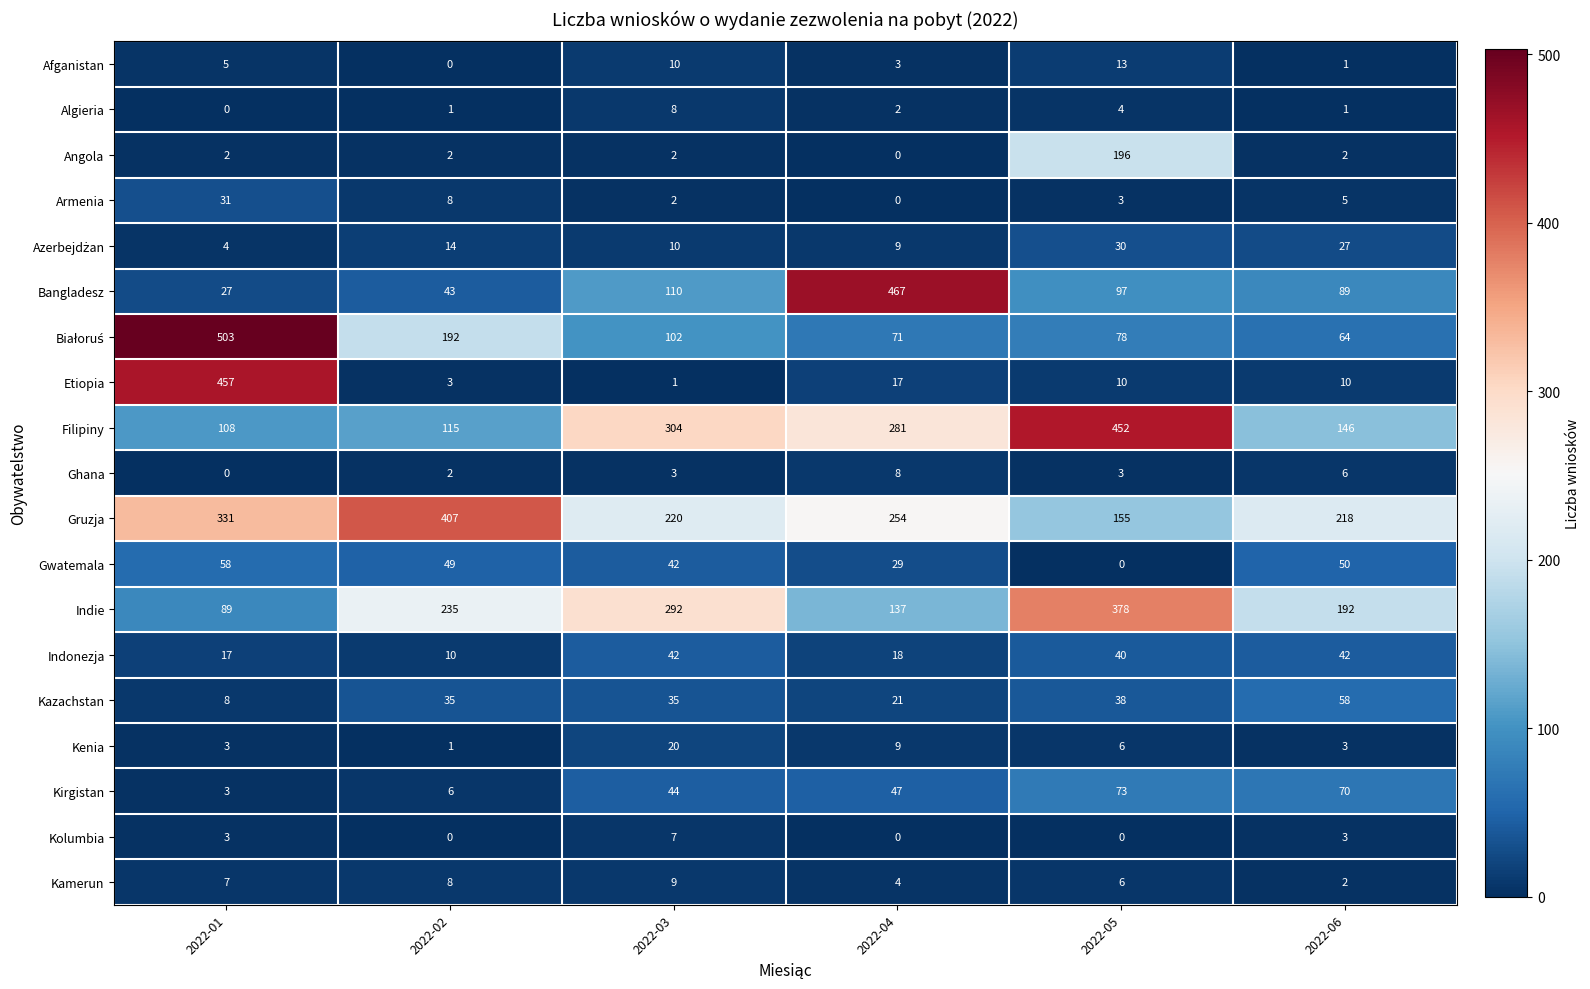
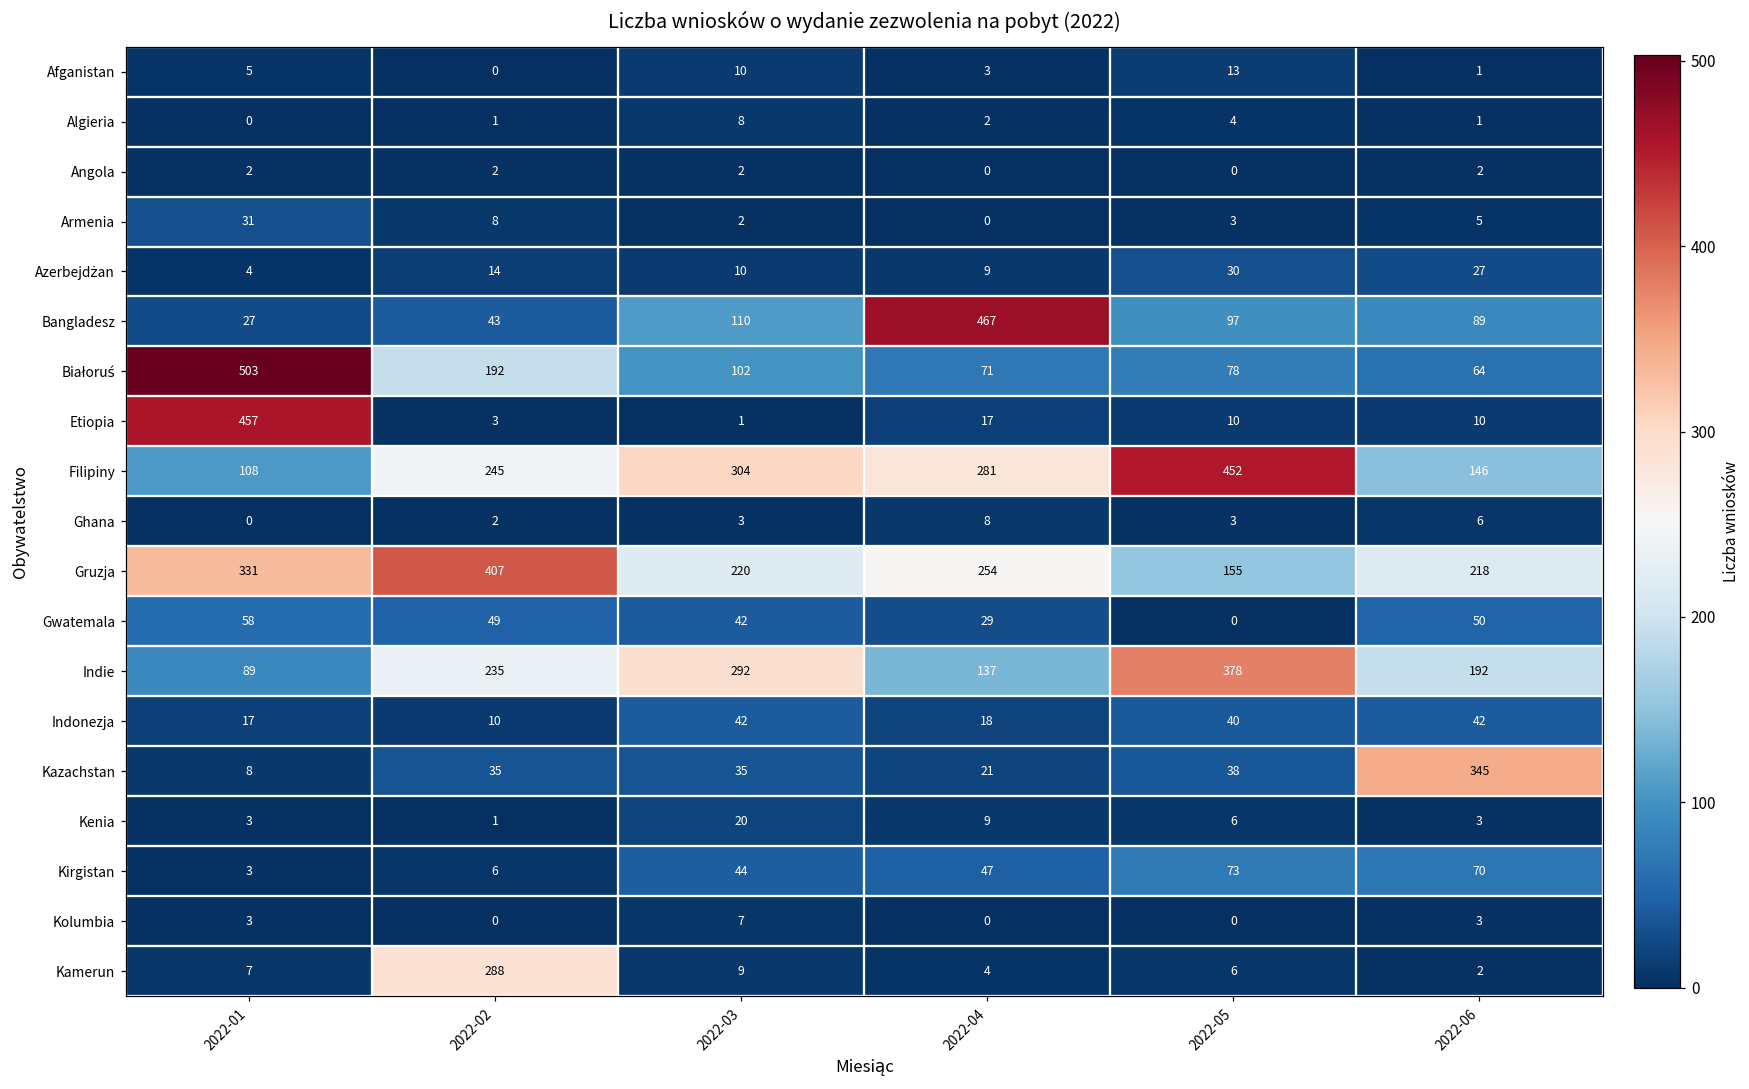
Angola, 2022-05: 196 -> 0
Filipiny, 2022-02: 115 -> 245
Kazachstan, 2022-06: 58 -> 345
Kamerun, 2022-02: 8 -> 288
